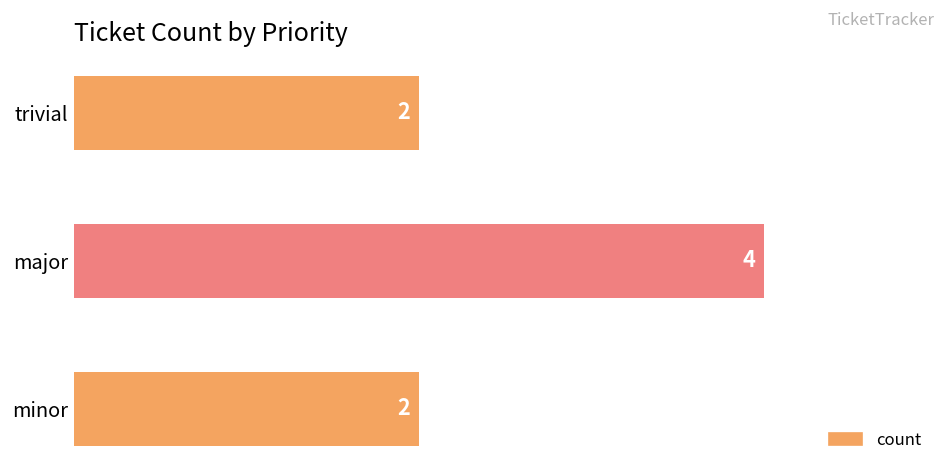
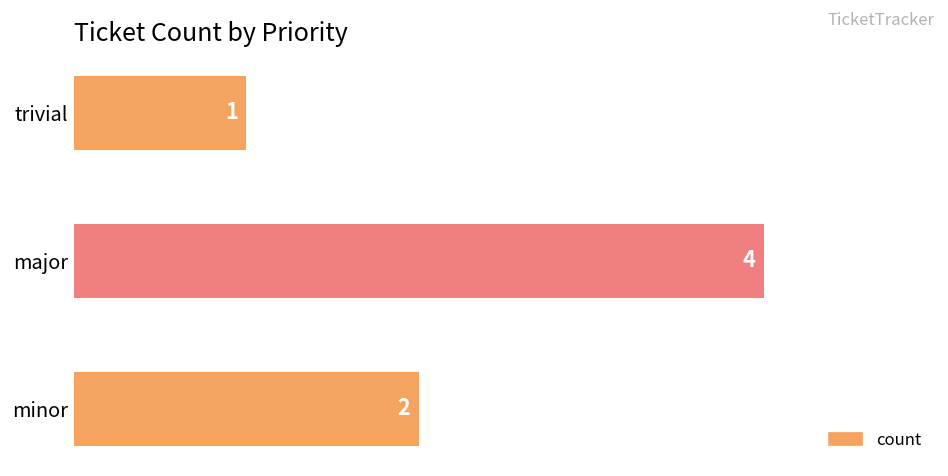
trivial: 2 -> 1
